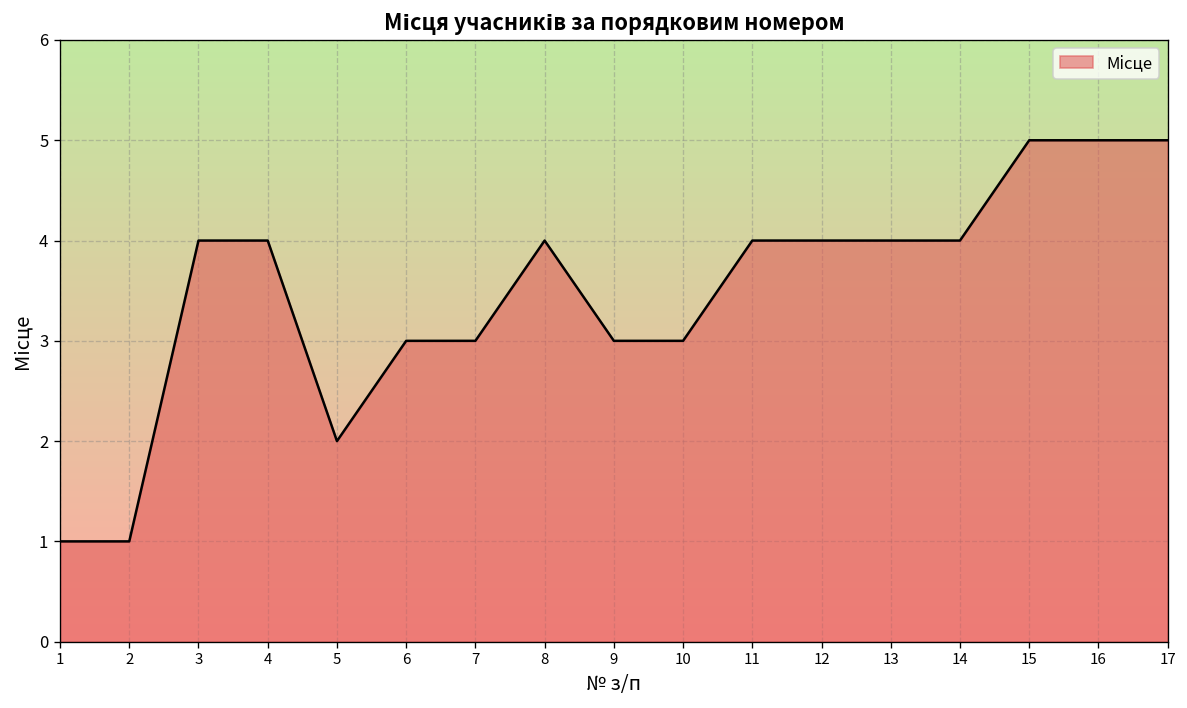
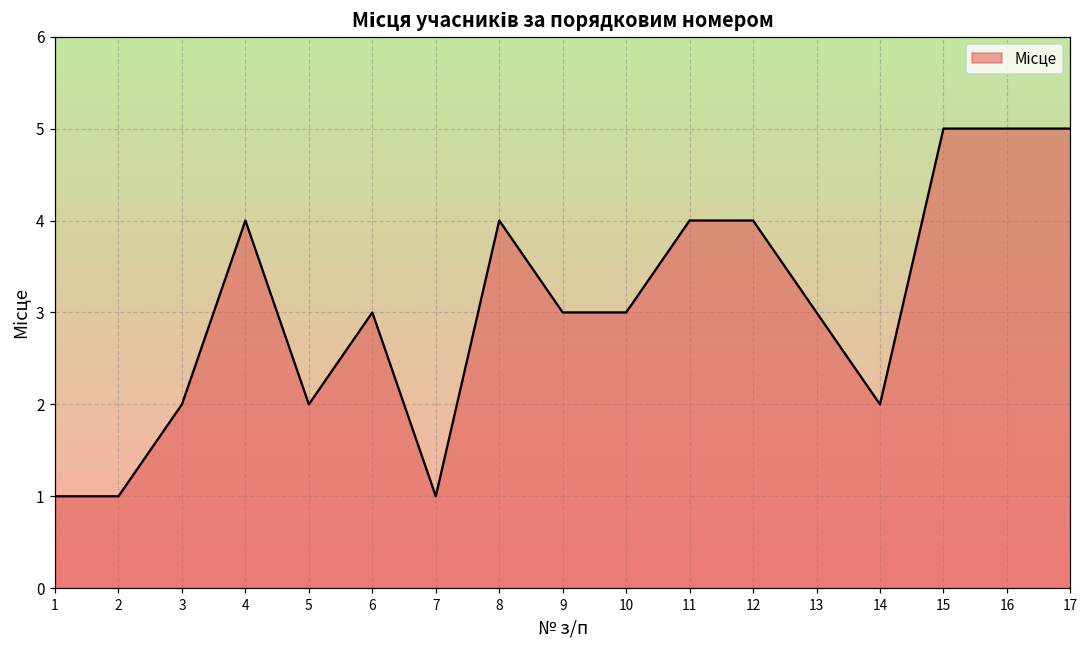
3: 4 -> 2
7: 3 -> 1
13: 4 -> 3
14: 4 -> 2
